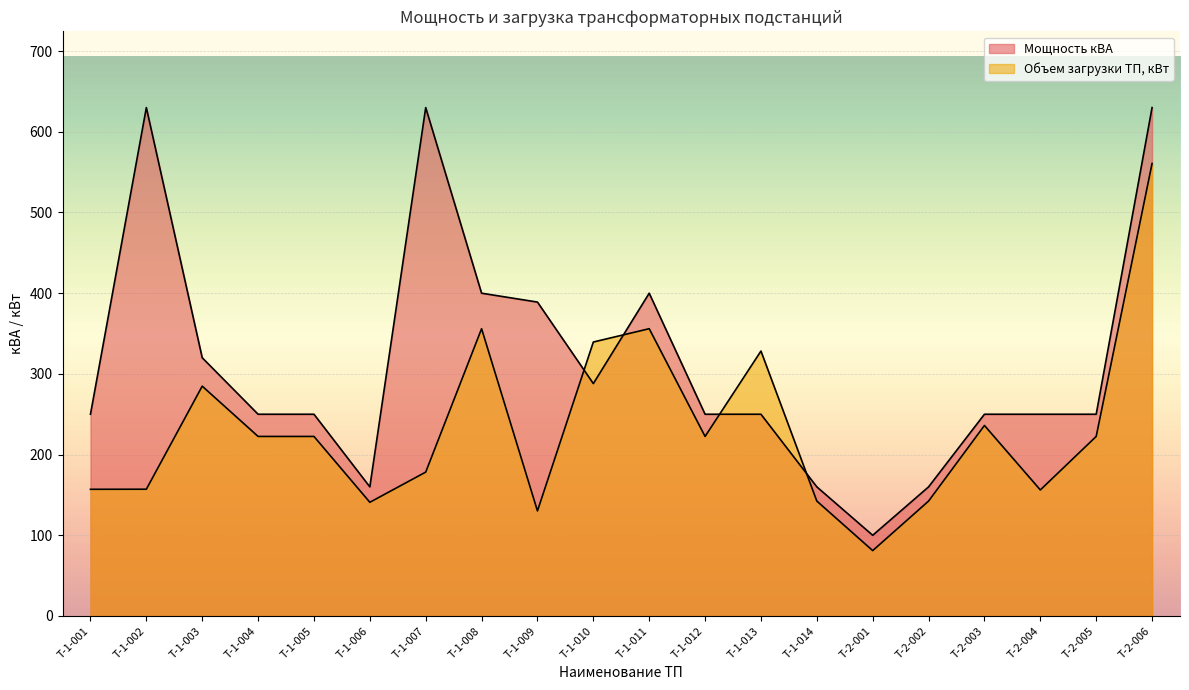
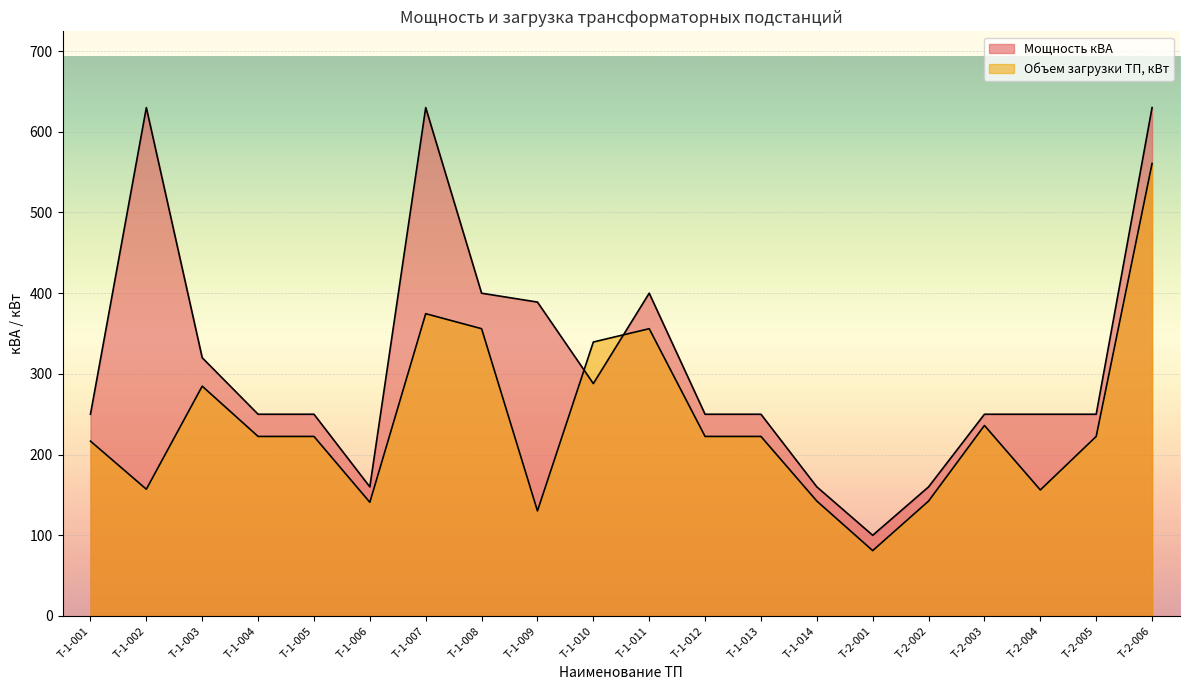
Объем загрузки ТП, кВт, Т-1-001: 160 -> 220
Объем загрузки ТП, кВт, Т-1-007: 180 -> 370
Объем загрузки ТП, кВт, Т-1-013: 330 -> 220
